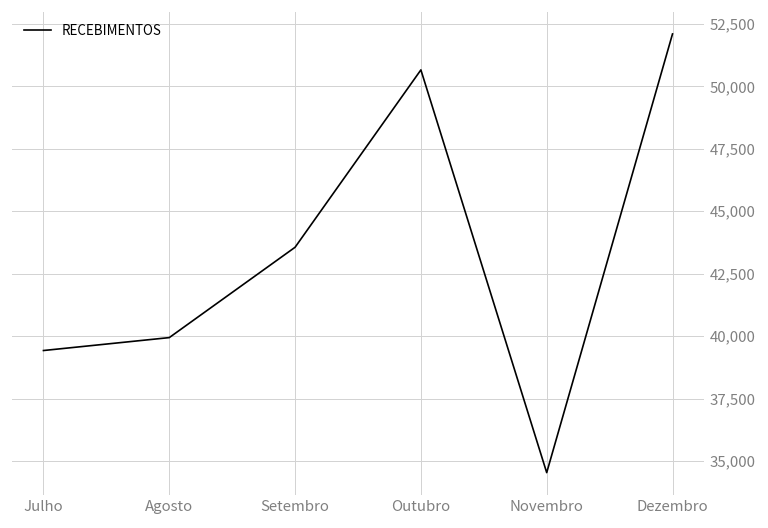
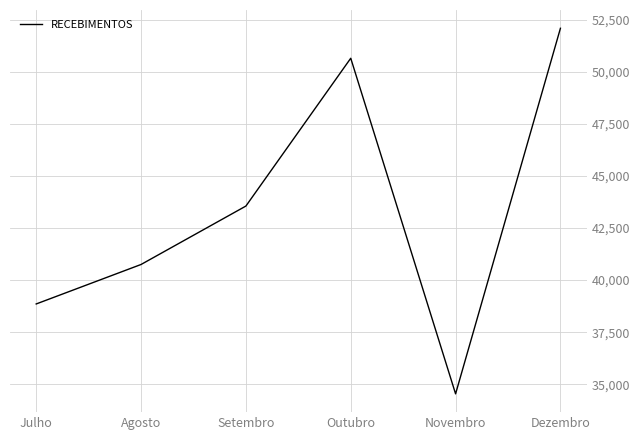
Julho: 39,400 -> 38,900
Agosto: 39,900 -> 40,800
